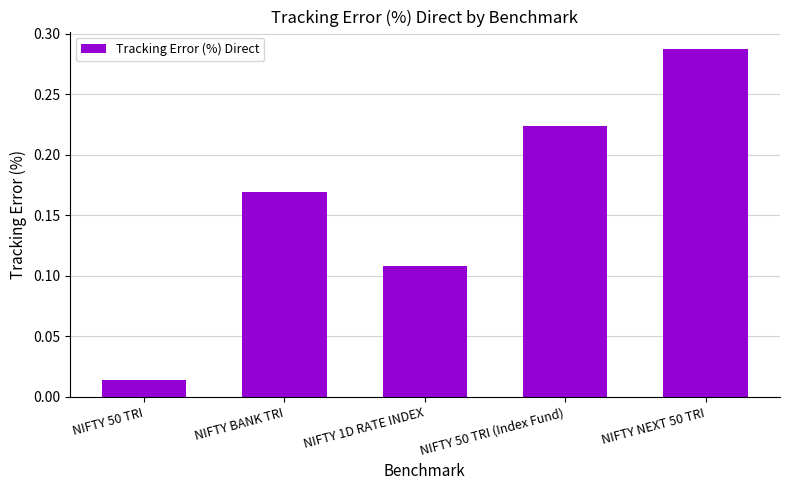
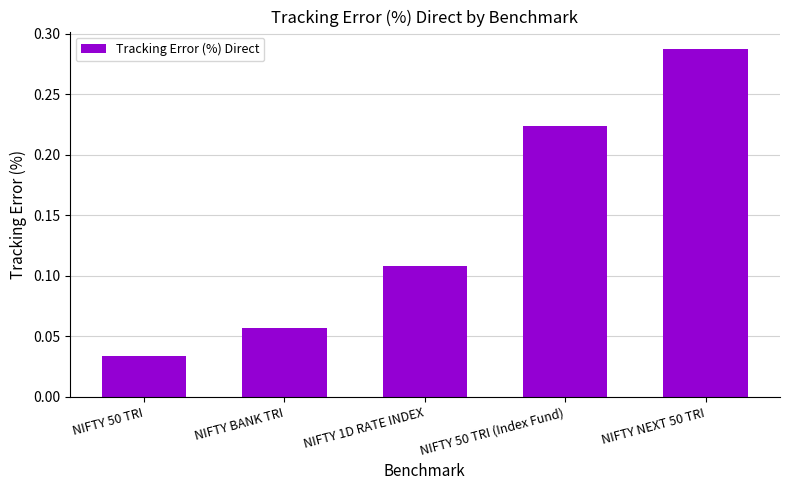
NIFTY 50 TRI: 0.014 -> 0.034
NIFTY BANK TRI: 0.170 -> 0.057
